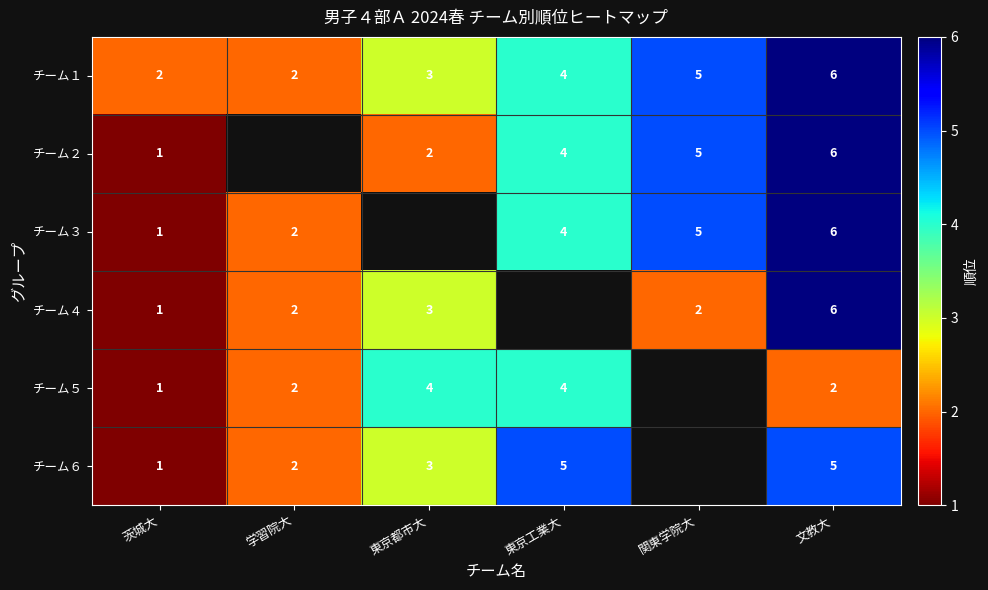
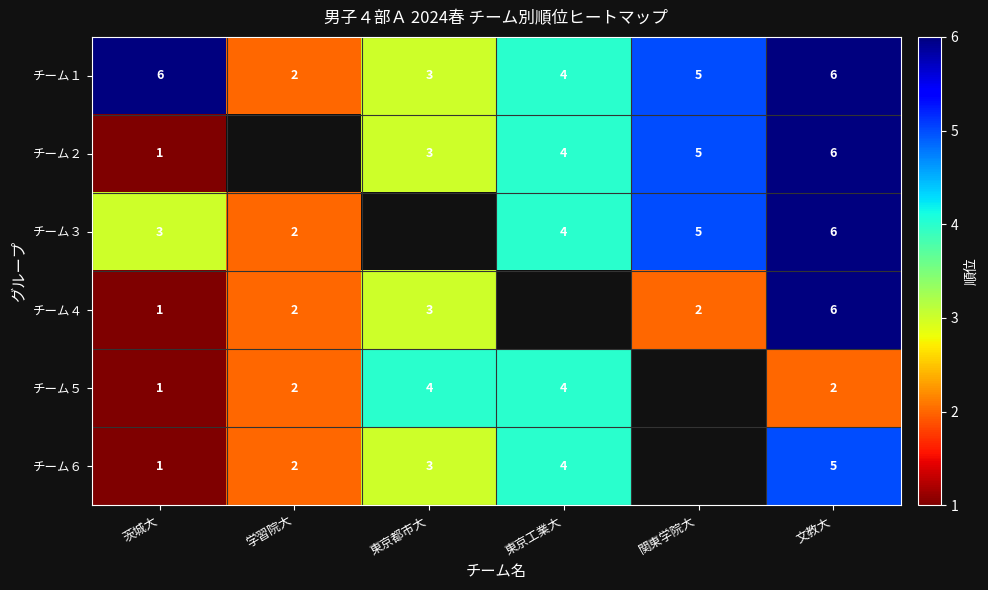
チーム１, 茨城大: 2 -> 6
チーム２, 東京都市大: 2 -> 3
チーム３, 茨城大: 1 -> 3
チーム６, 東京工業大: 5 -> 4
